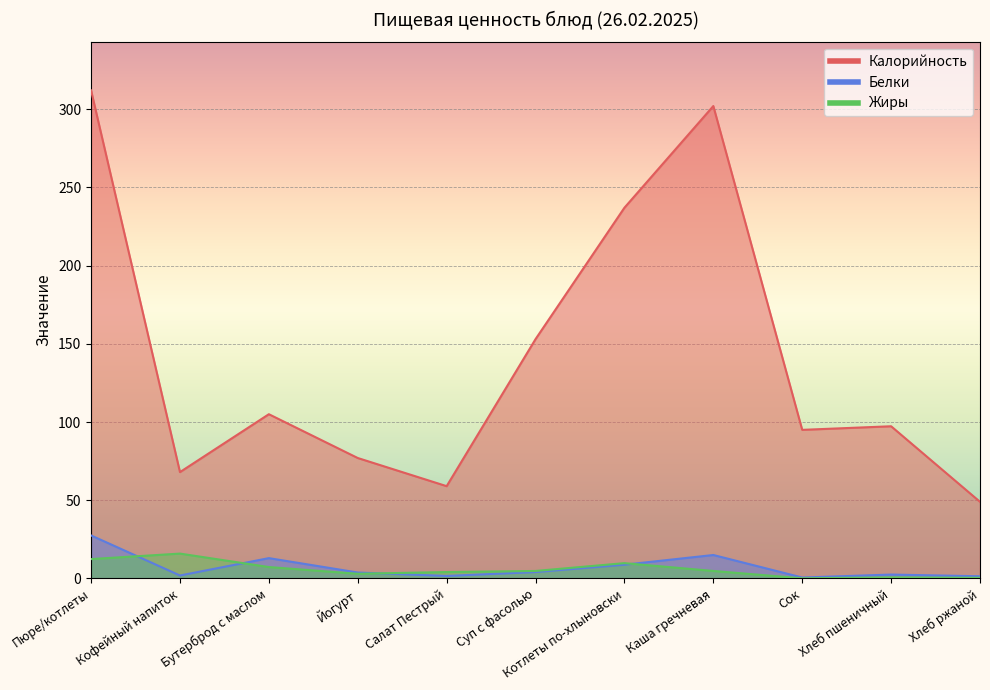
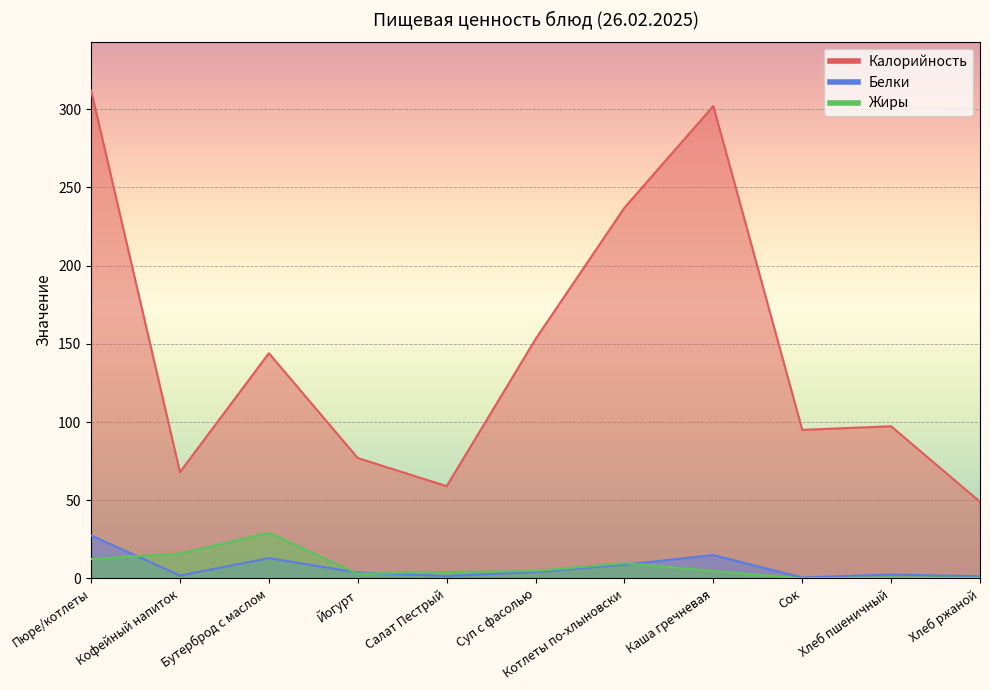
Калорийность, Бутерброд с маслом: 105 -> 144
Жиры, Бутерброд с маслом: 7 -> 29
